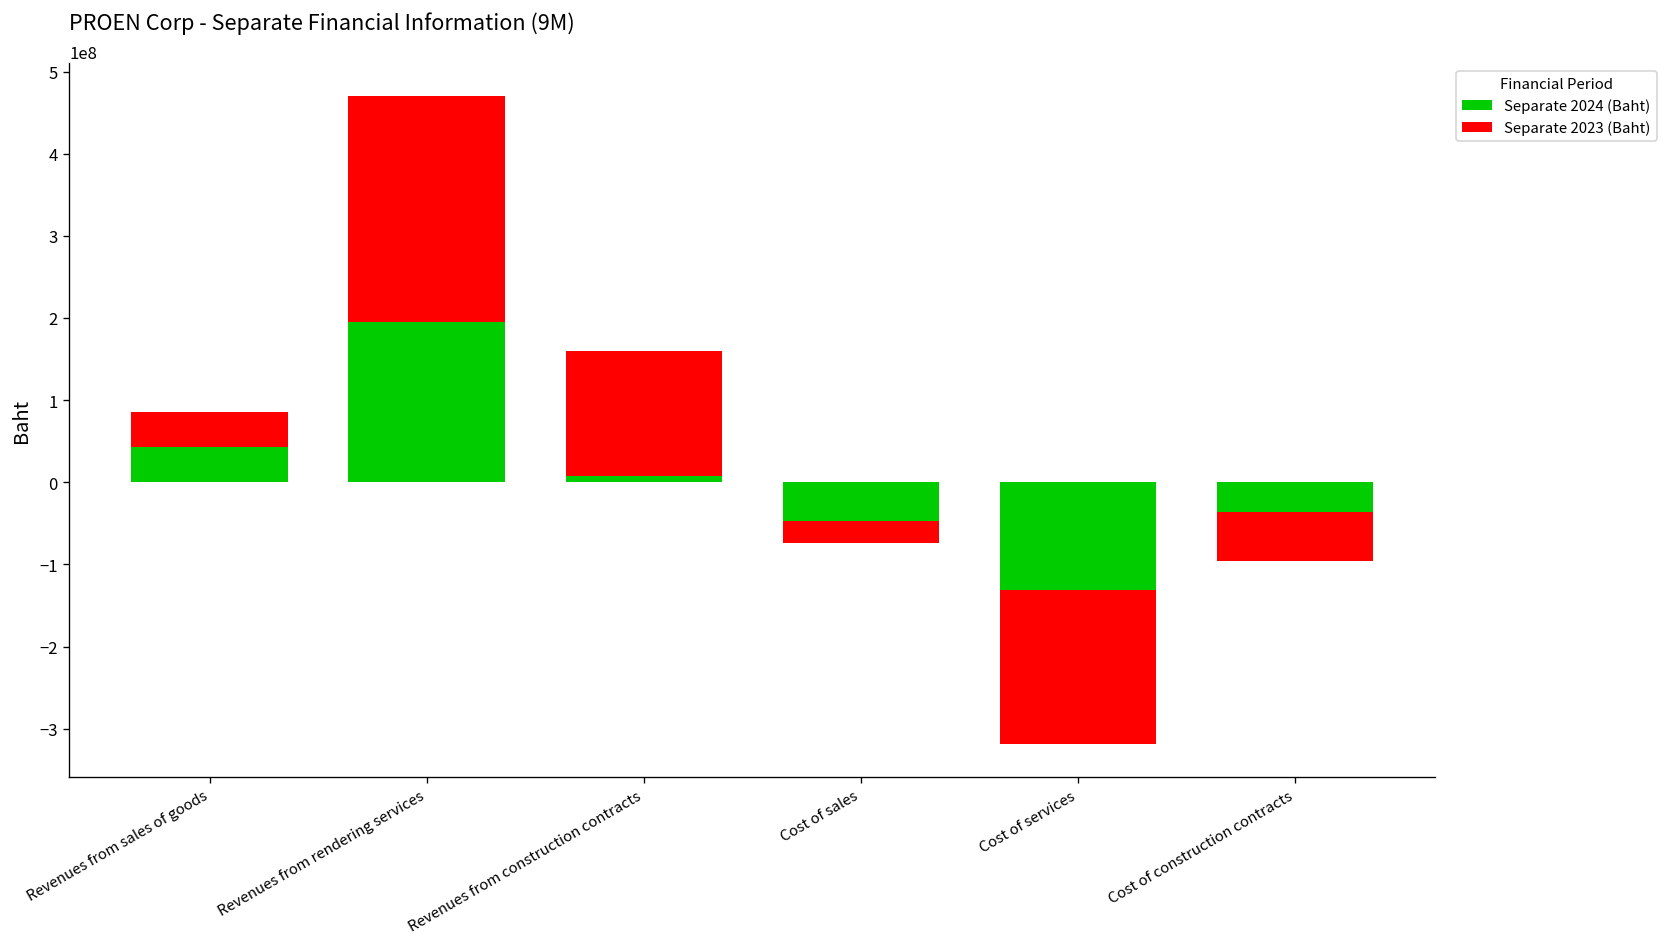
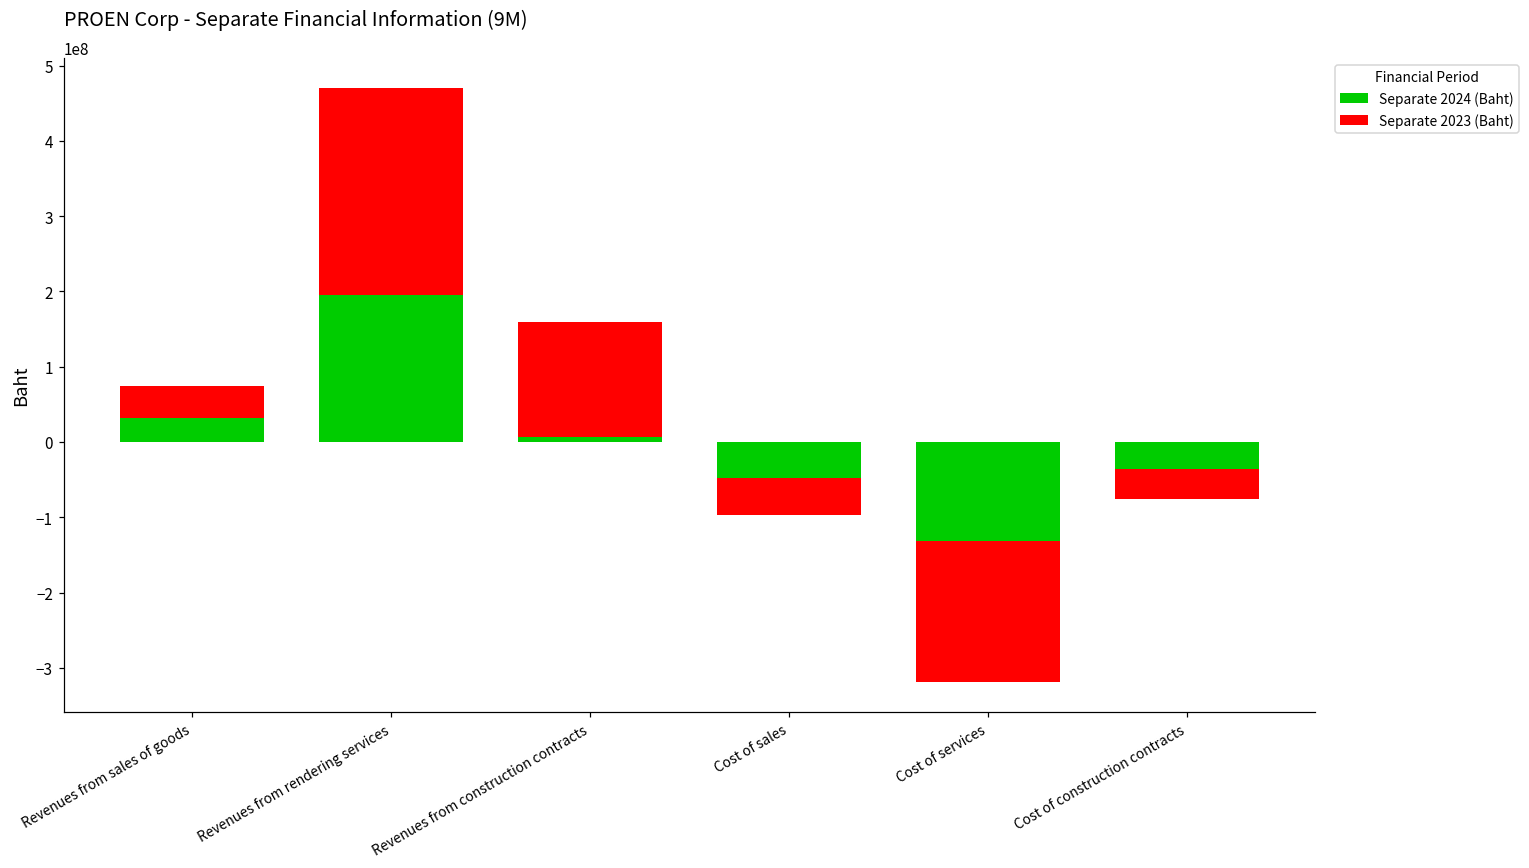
Separate 2024 (Baht), Revenues from sales of goods: 40000000 -> 30000000
Separate 2023 (Baht), Cost of sales: -30000000 -> -50000000
Separate 2023 (Baht), Cost of construction contracts: -60000000 -> -40000000
